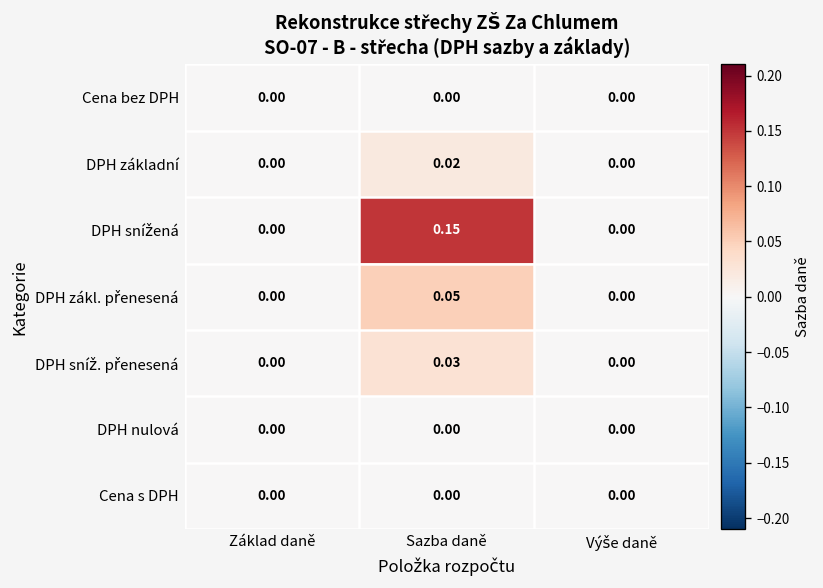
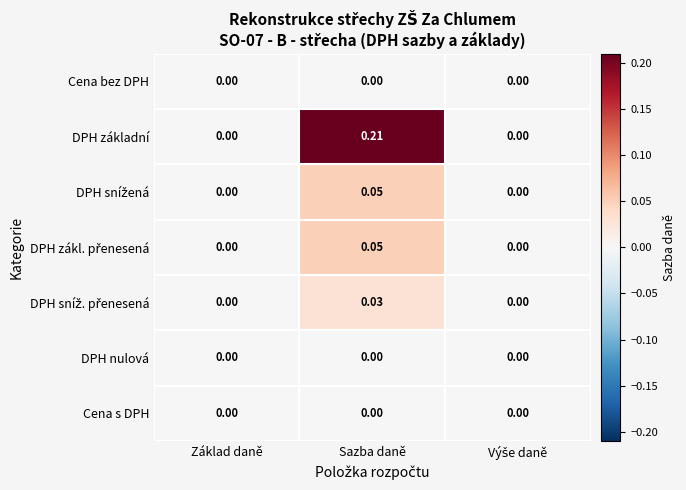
DPH základní, Sazba daně: 0.02 -> 0.21
DPH snížená, Sazba daně: 0.15 -> 0.05
